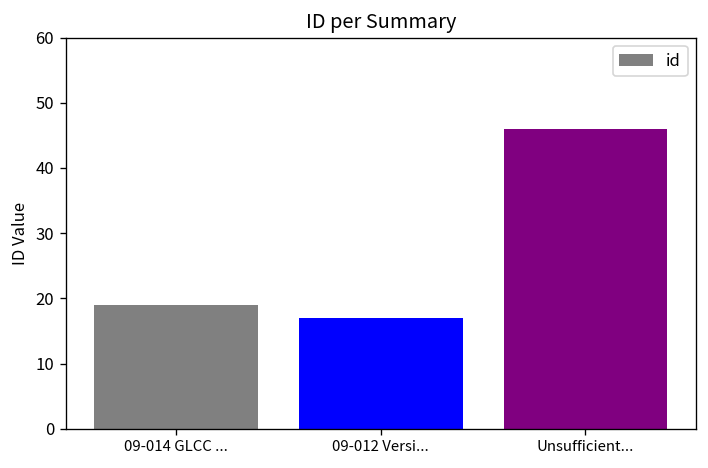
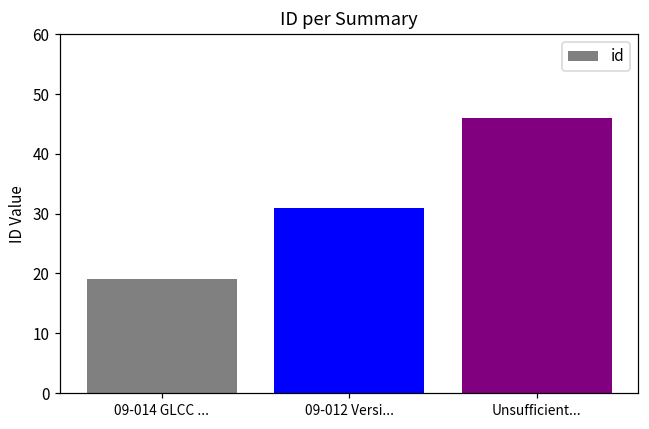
09-012 Versi...: 17 -> 31
